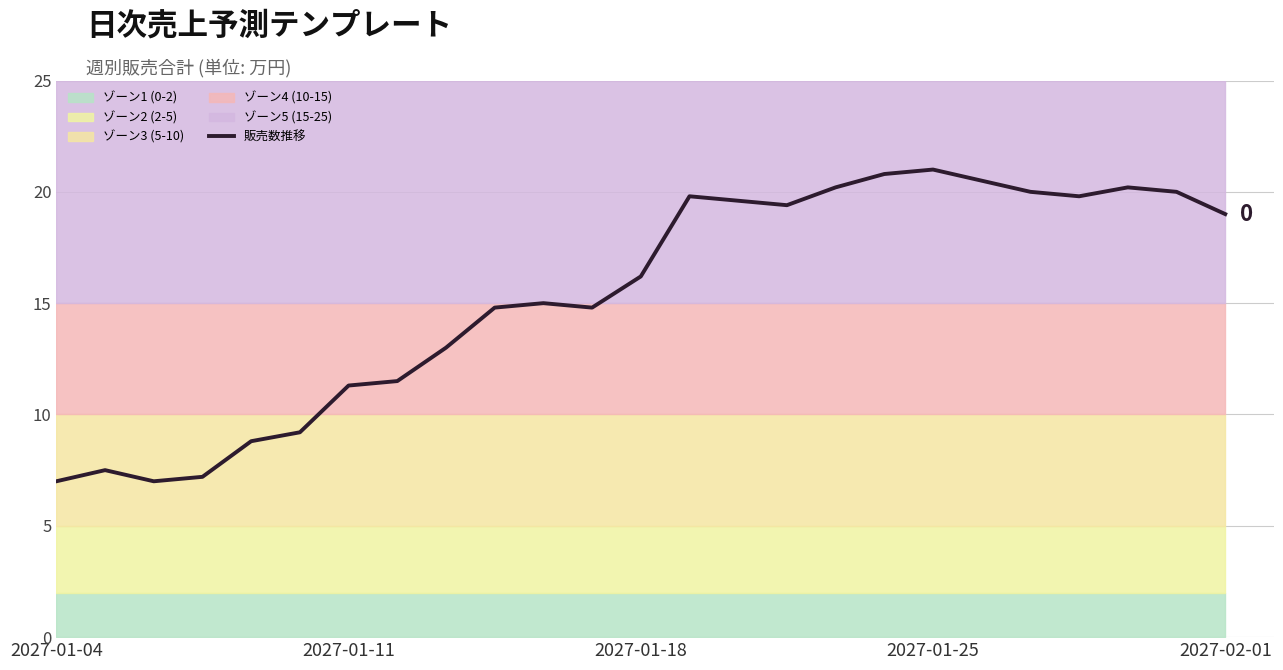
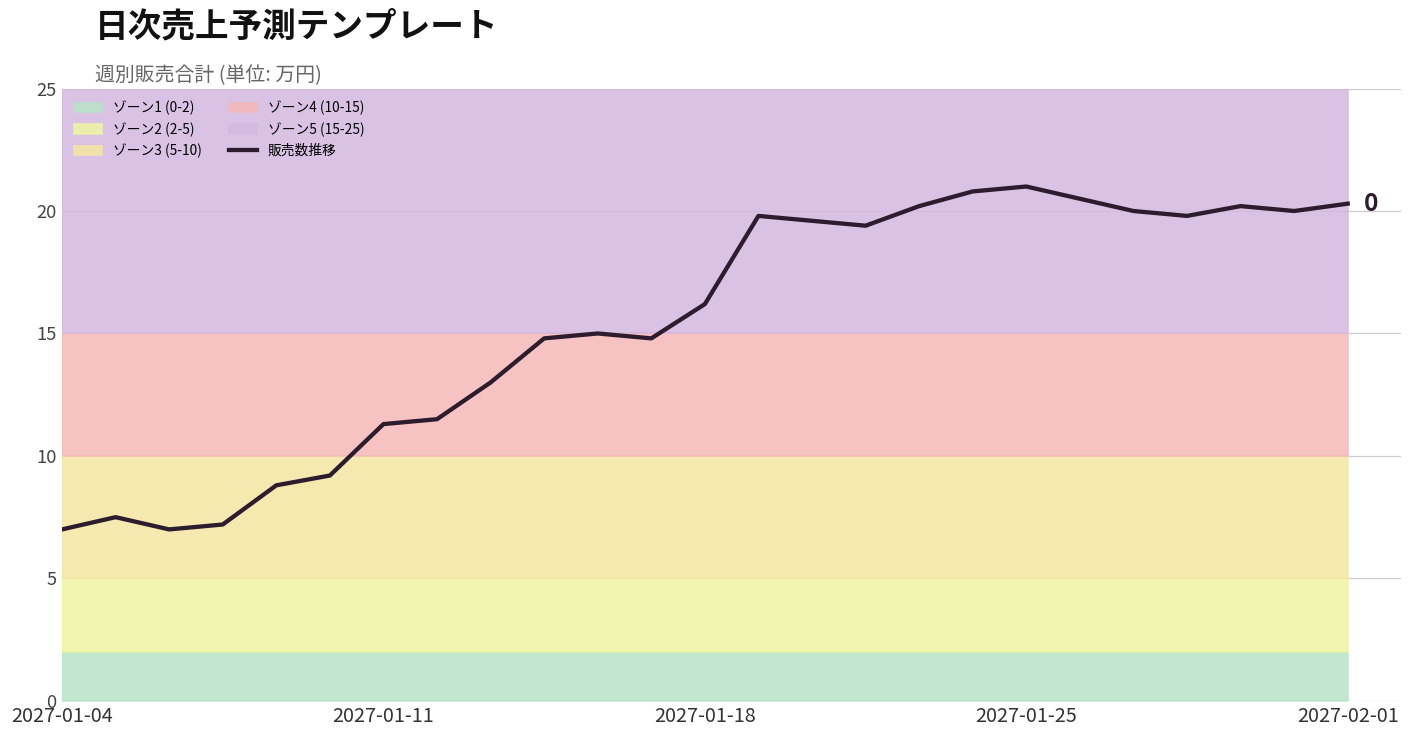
販売数推移, 2027-02-01: 19.0 -> 20.3
